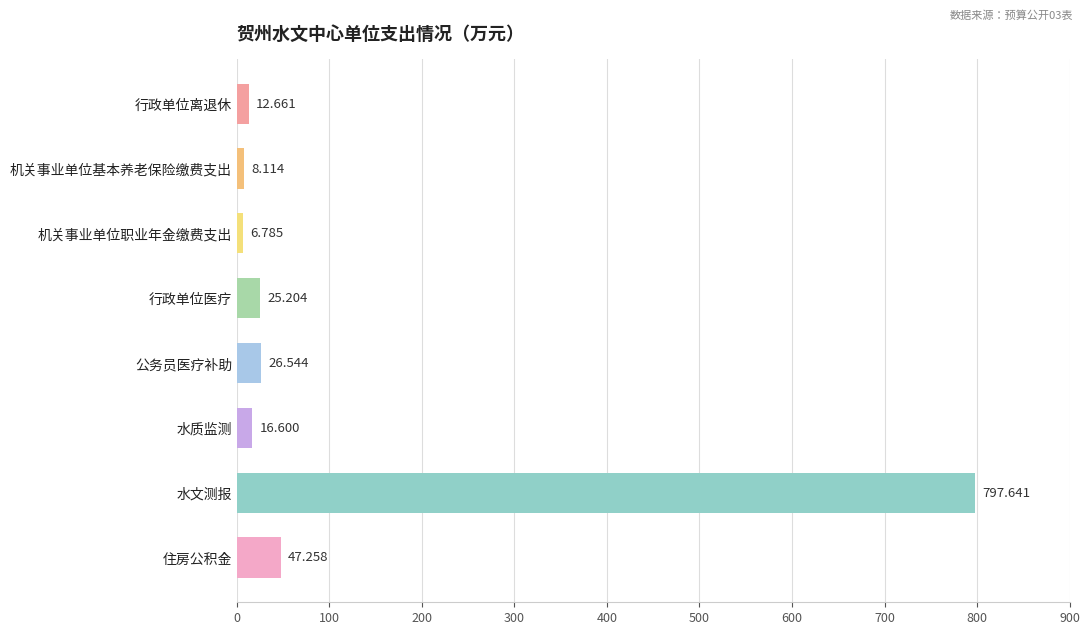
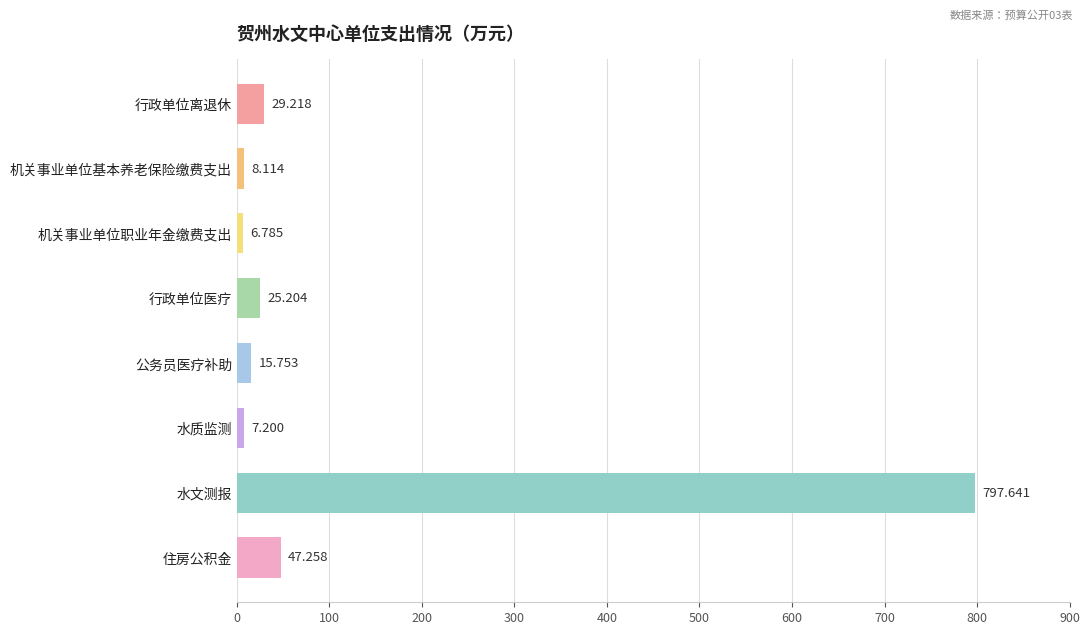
行政单位离退休: 12.661 -> 29.218
公务员医疗补助: 26.544 -> 15.753
水质监测: 16.600 -> 7.200
